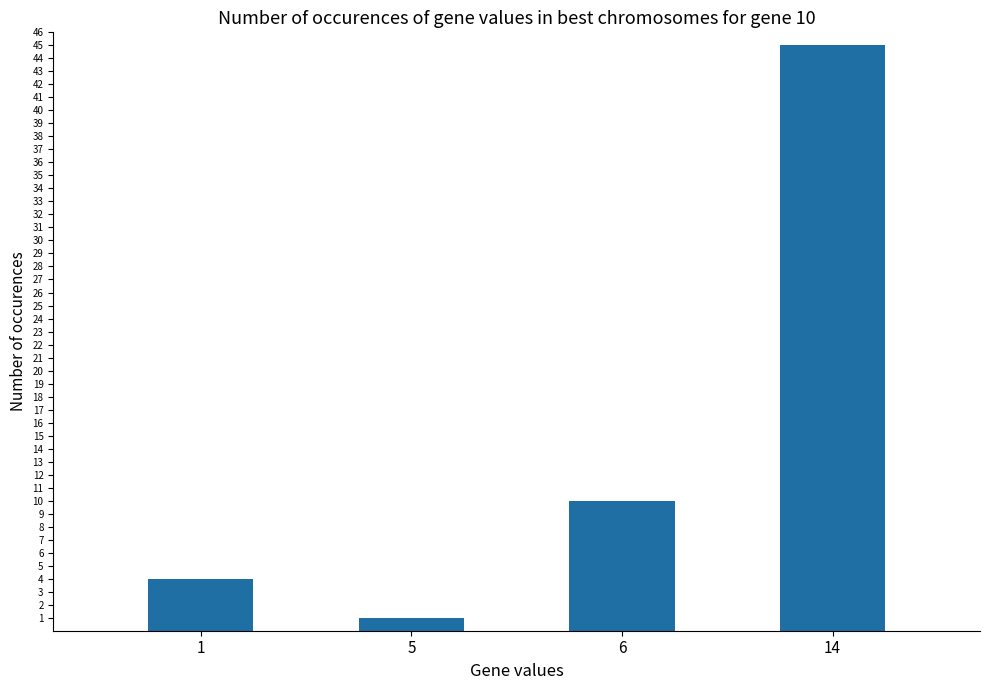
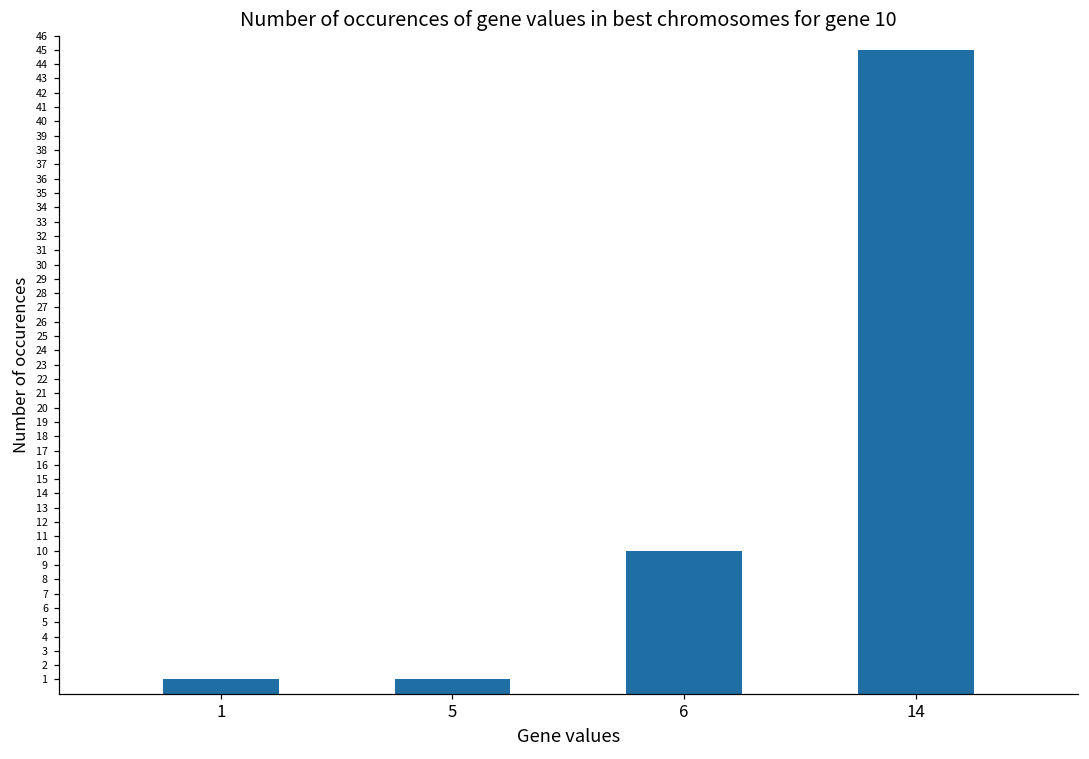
1: 4 -> 1
